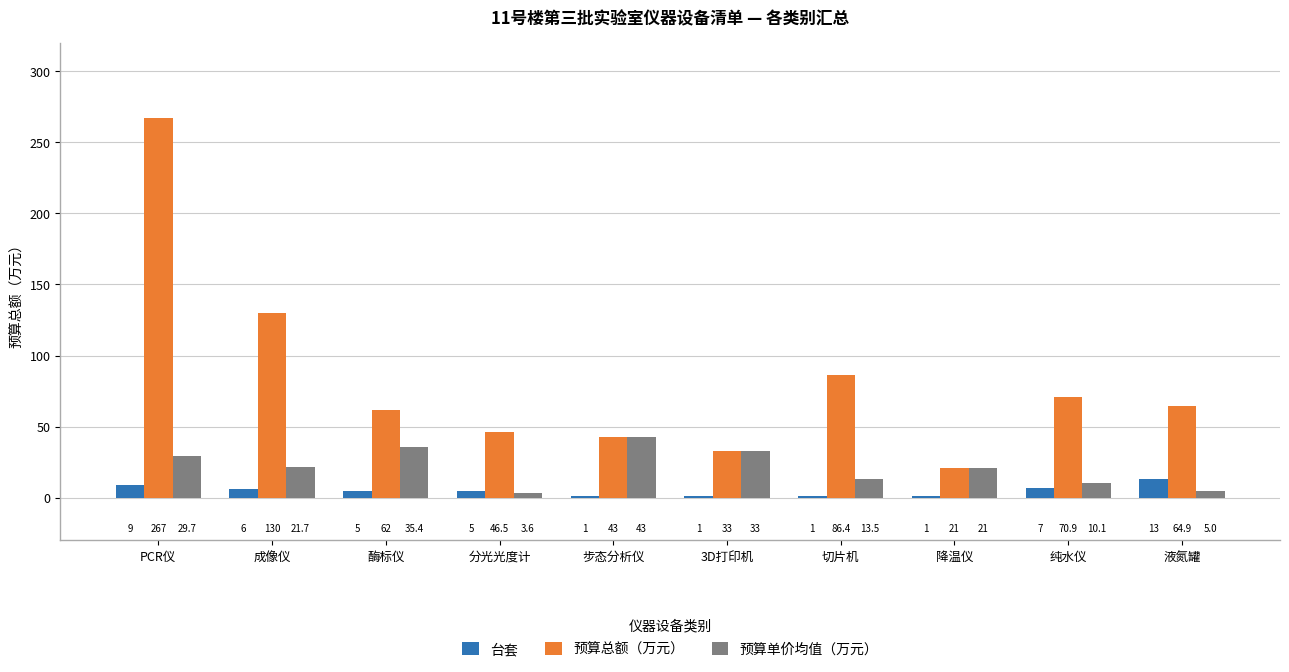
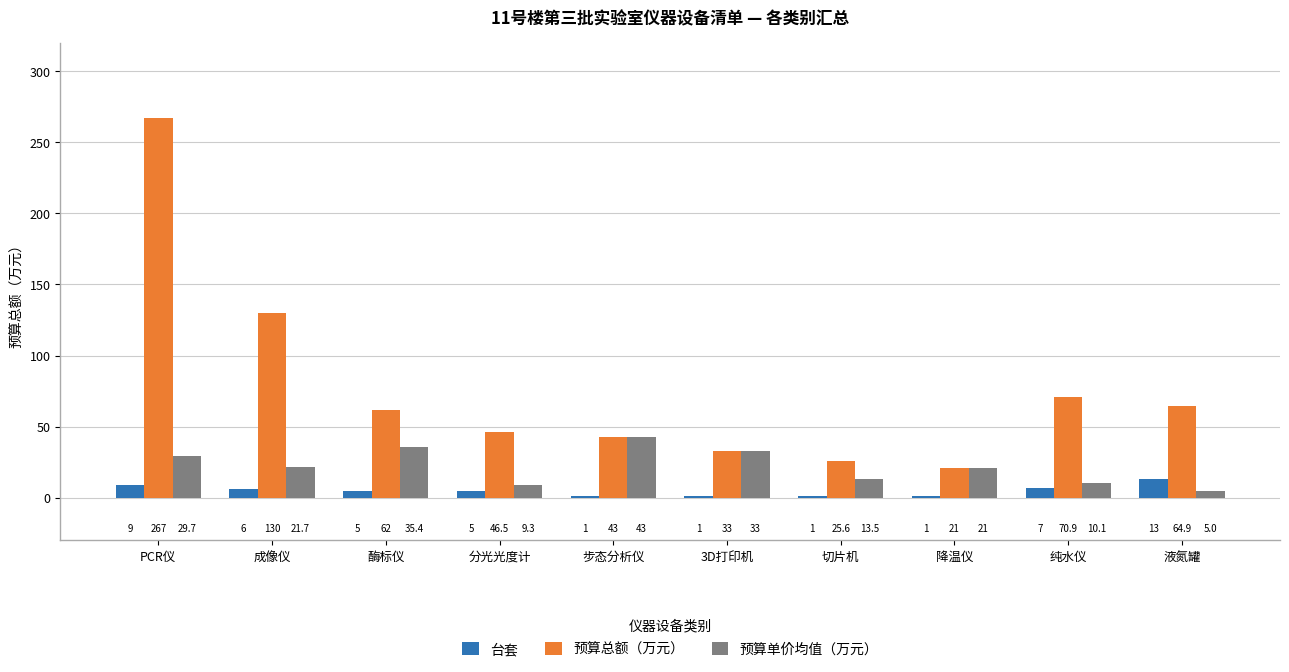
预算单价均值（万元）, 分光光度计: 3.6 -> 9.3
预算总额（万元）, 切片机: 86.4 -> 25.6
